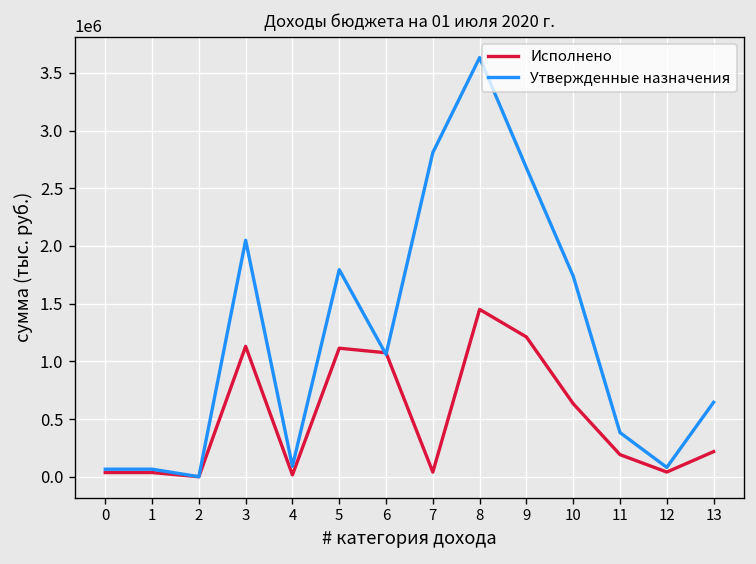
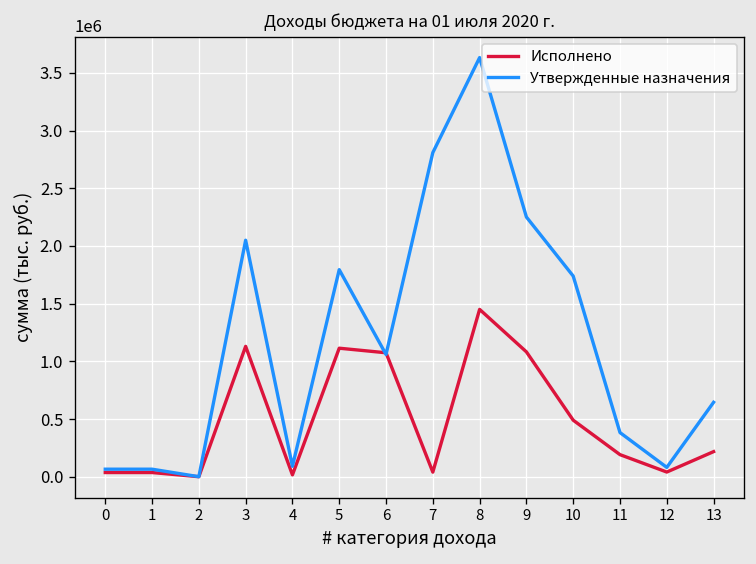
Исполнено, 9: 1200000 -> 1100000
Утвержденные назначения, 9: 2700000 -> 2300000
Исполнено, 10: 600000 -> 500000
